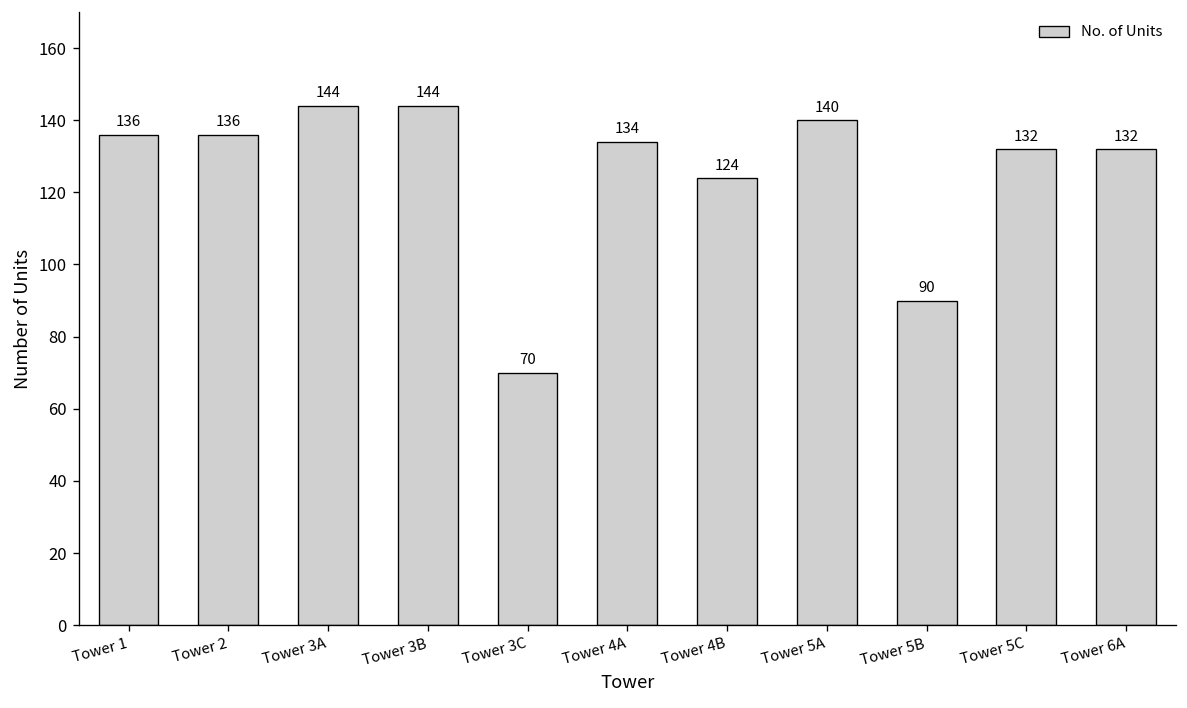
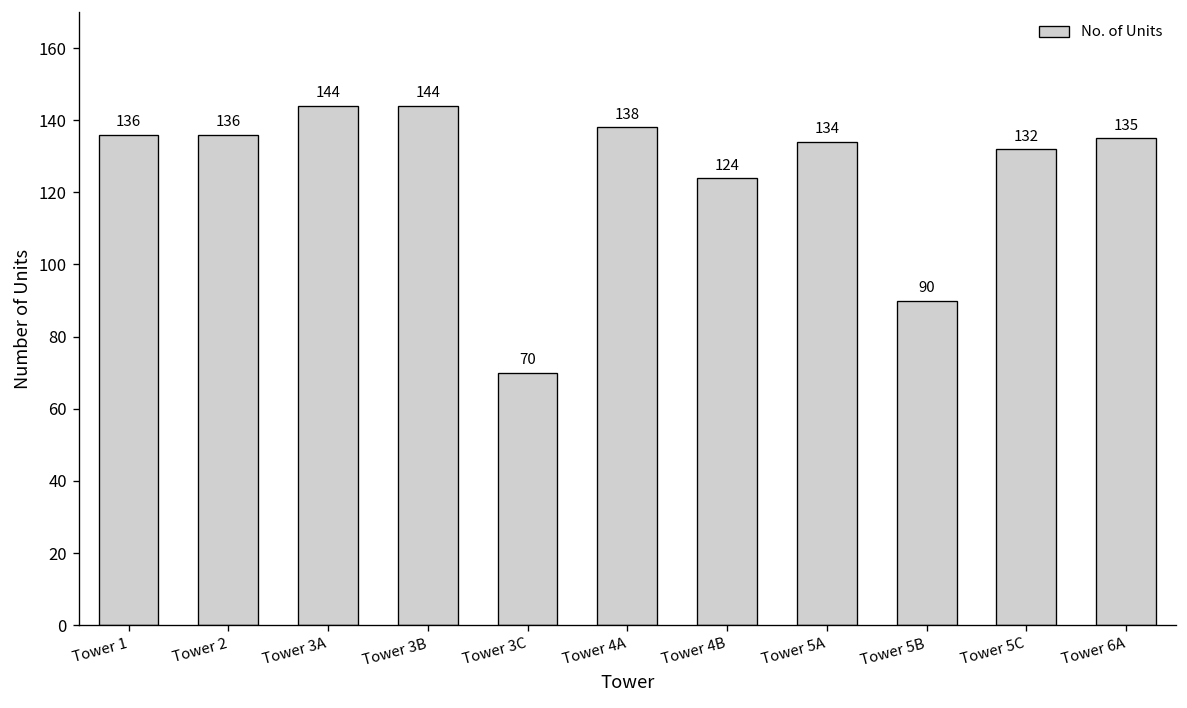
Tower 4A: 134 -> 138
Tower 5A: 140 -> 134
Tower 6A: 132 -> 135
